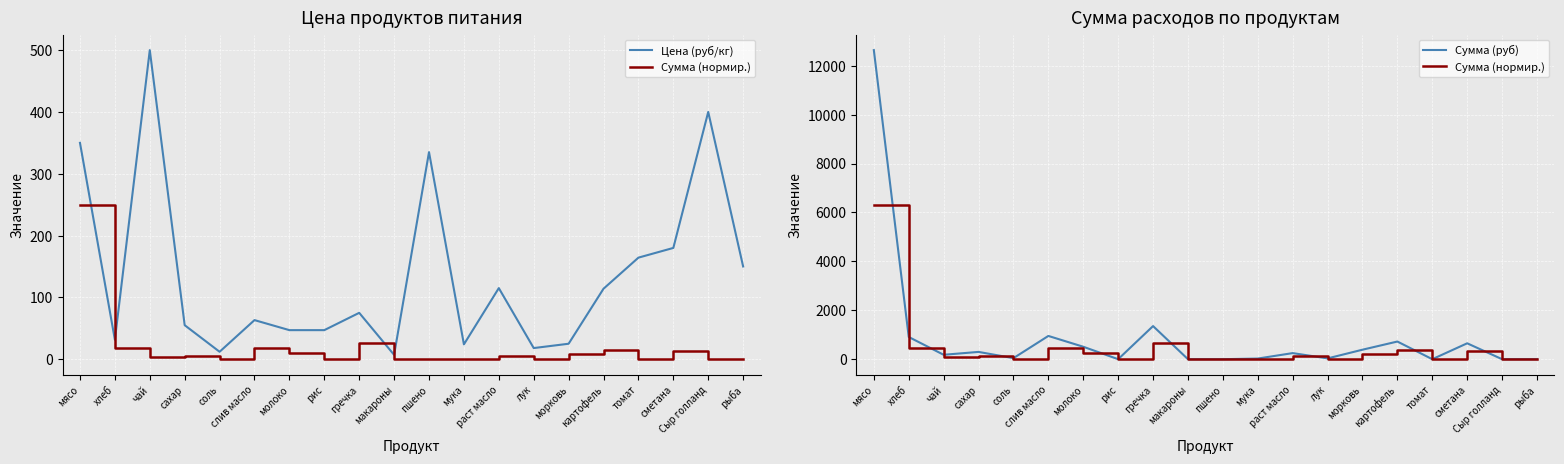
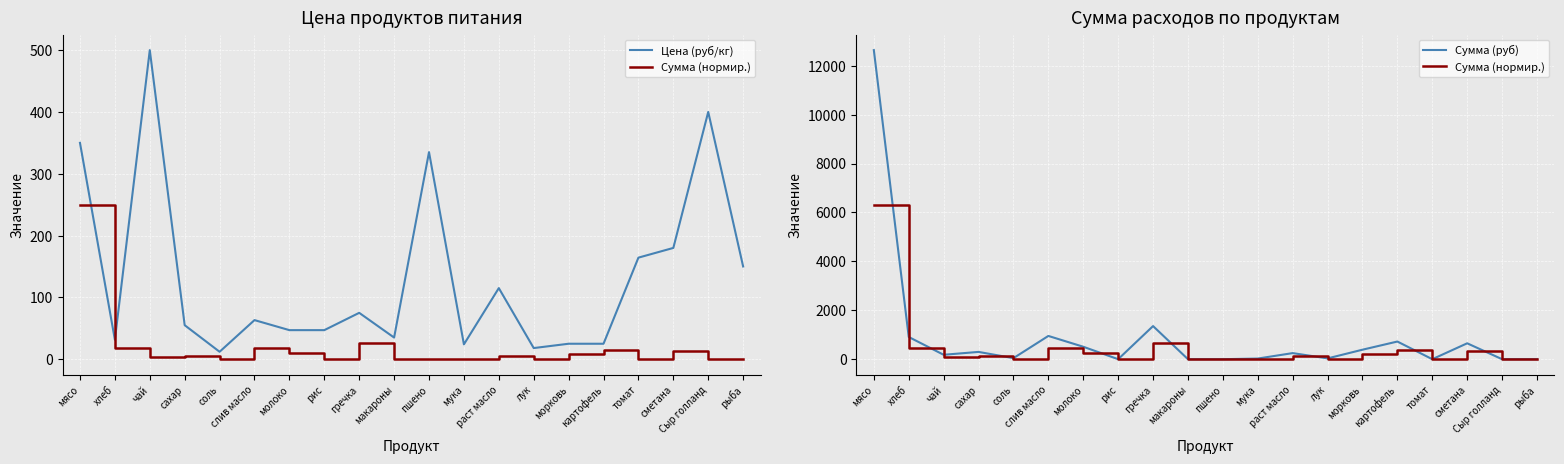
Цена продуктов питания, Цена (руб/кг), макароны: 10 -> 40
Цена продуктов питания, Цена (руб/кг), картофель: 110 -> 30
